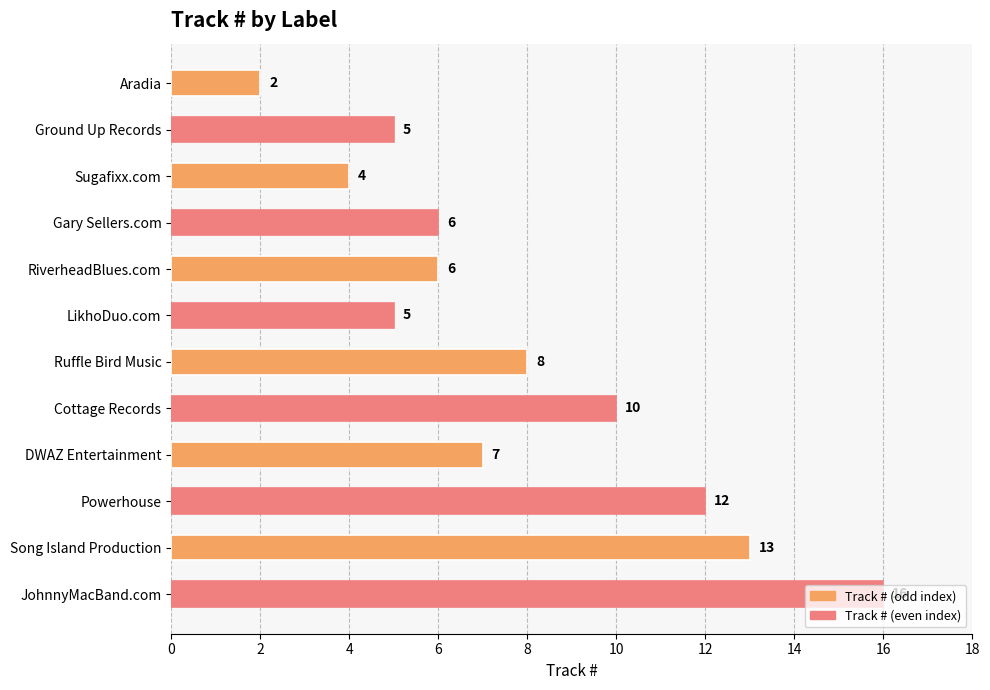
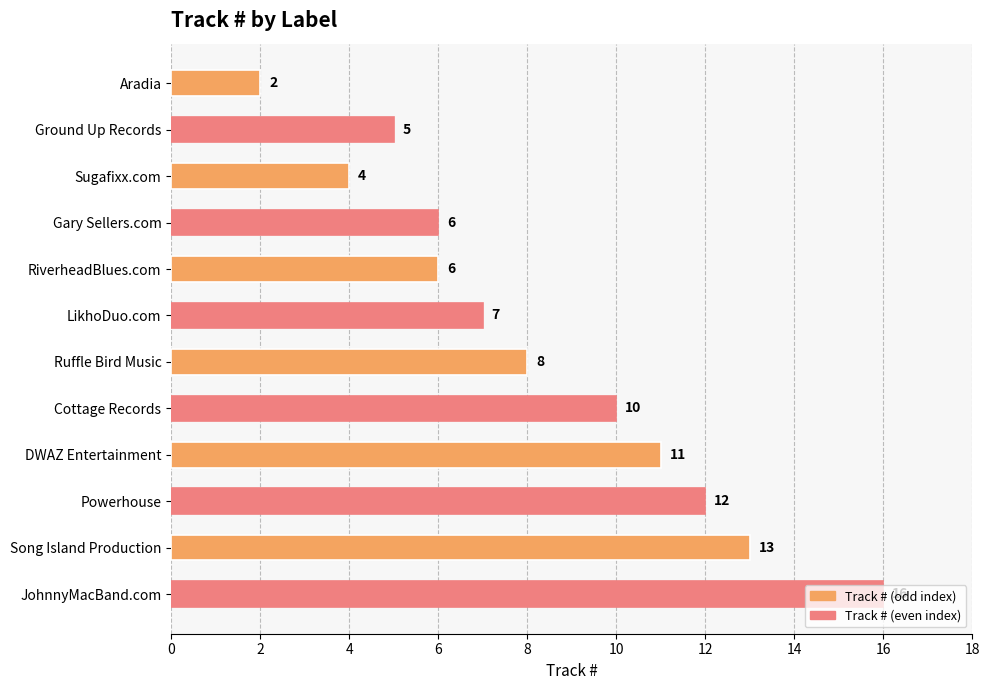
LikhoDuo.com: 5 -> 7
DWAZ Entertainment: 7 -> 11
